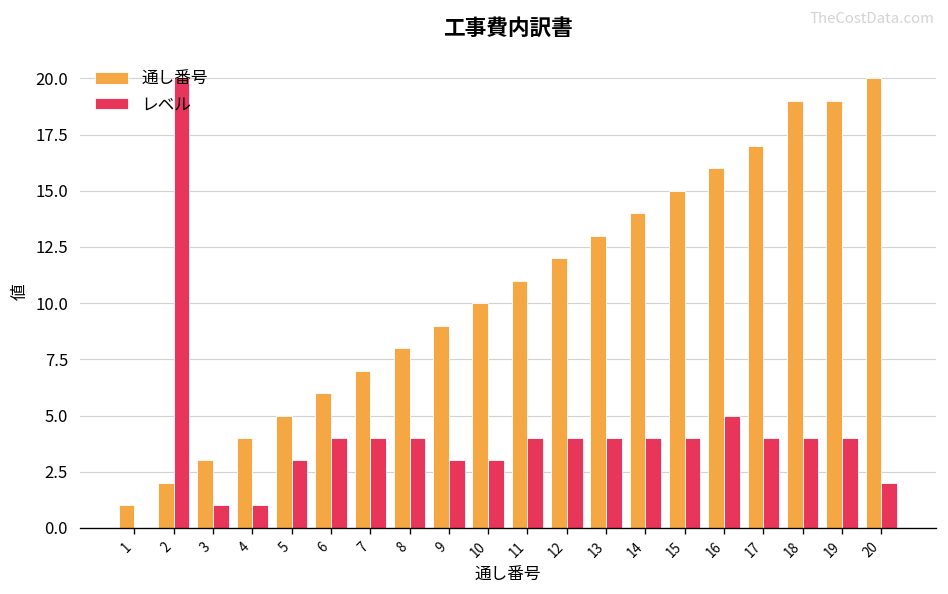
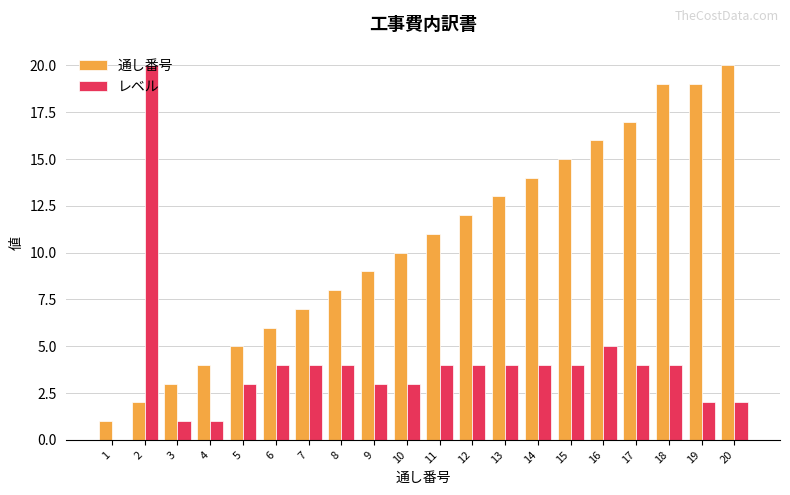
レベル, 19: 4 -> 2
